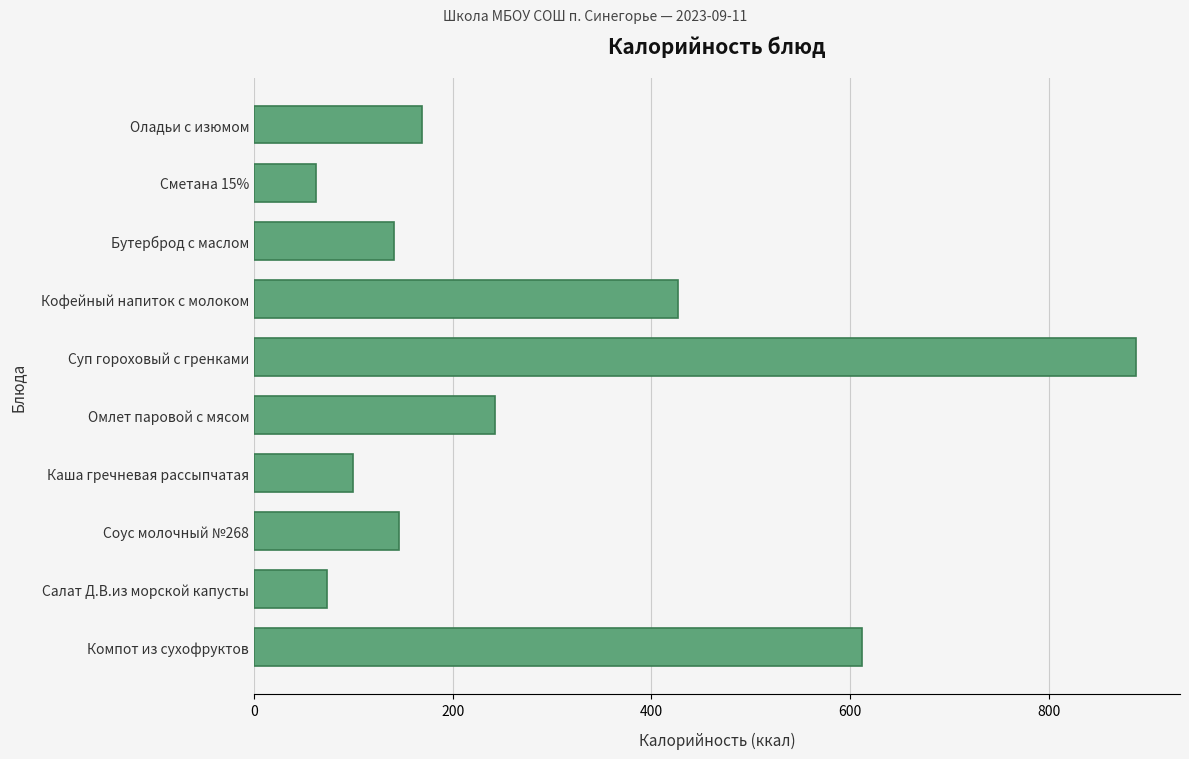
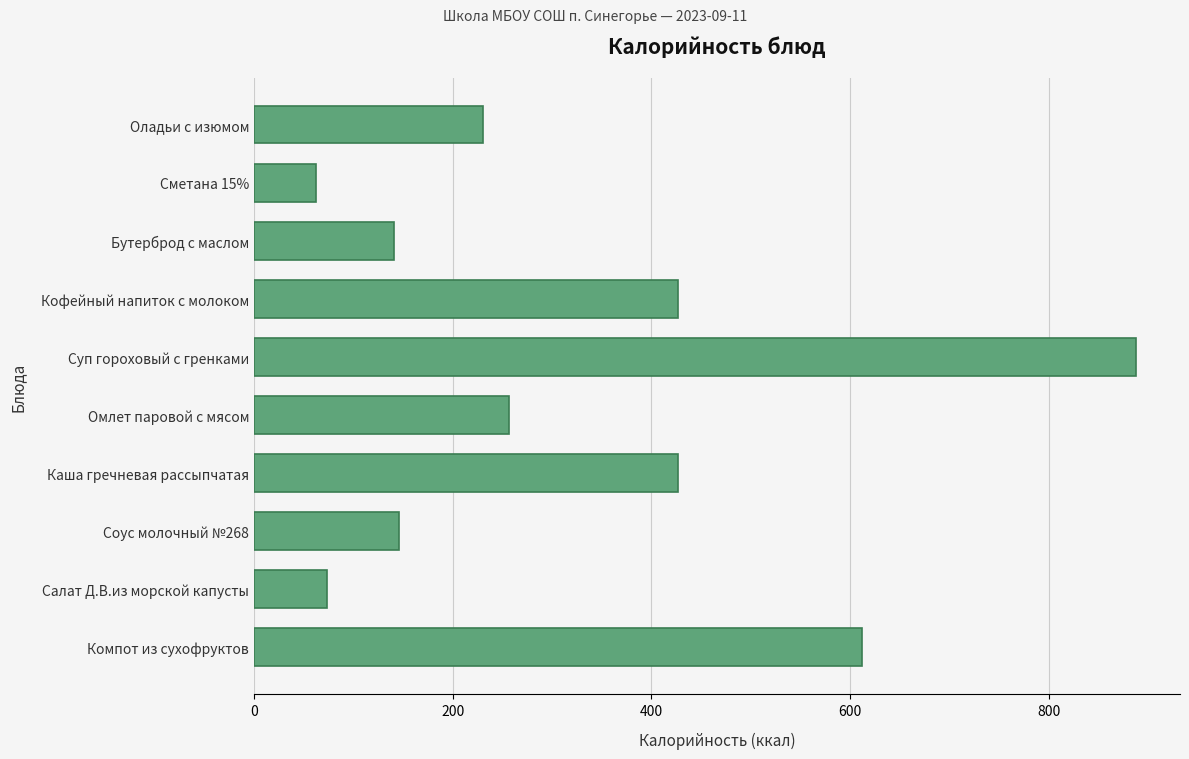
Оладьи с изюмом: 170 -> 230
Омлет паровой с мясом: 240 -> 260
Каша гречневая рассыпчатая: 100 -> 430
